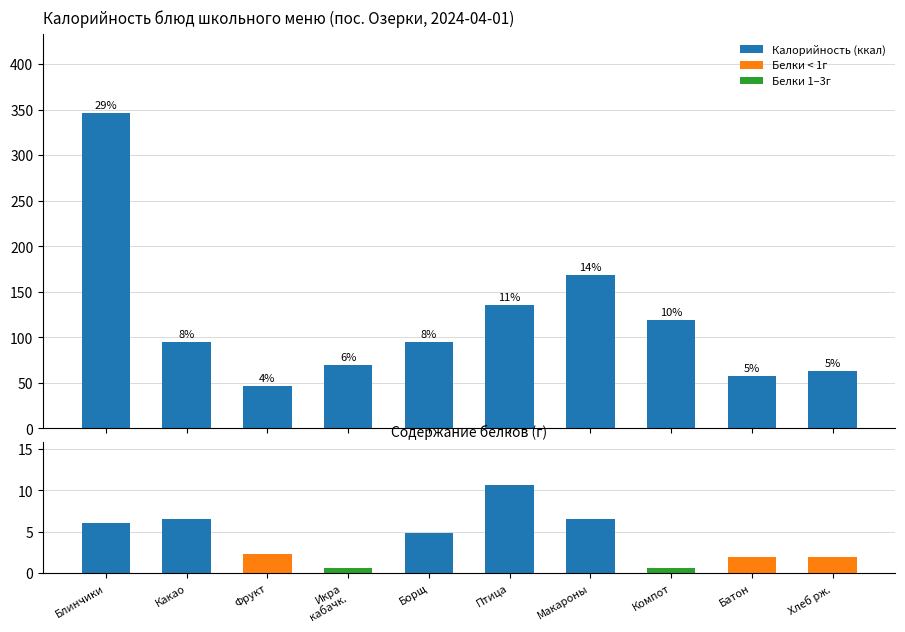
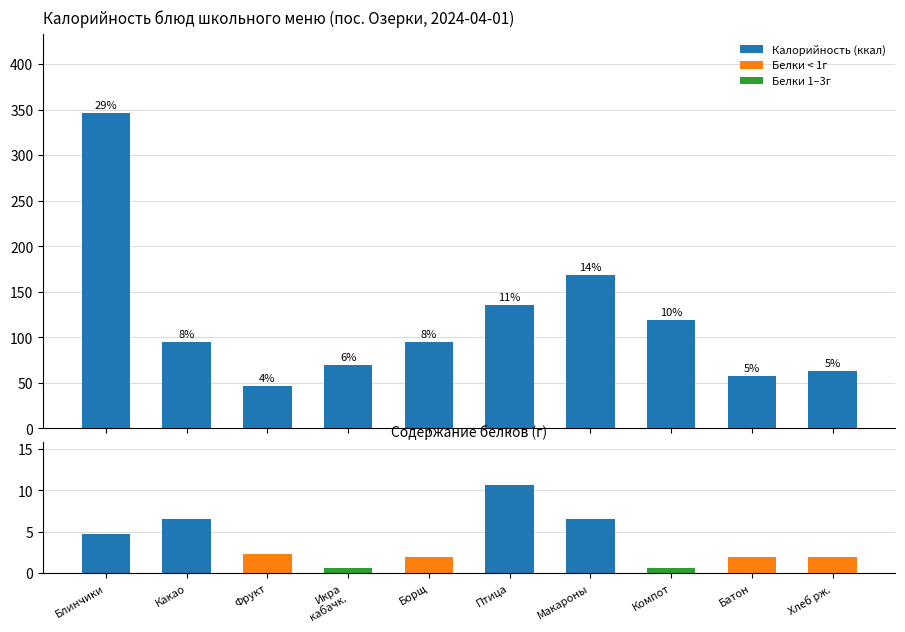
Содержание белков (г), Блинчики: 6 -> 5
Содержание белков (г), Борщ: 5 -> 2
